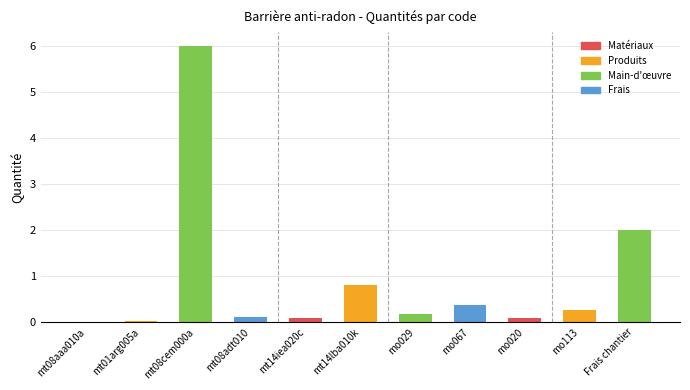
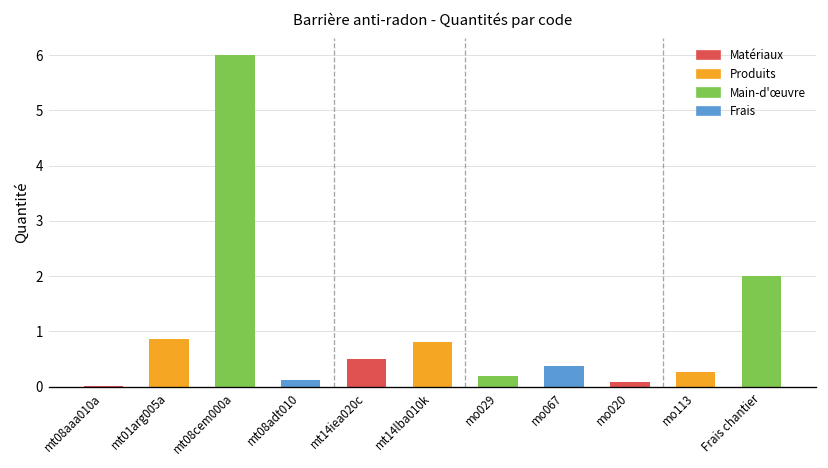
mt01arg005a: 0.0 -> 0.9
mt14iea020c: 0.1 -> 0.5
